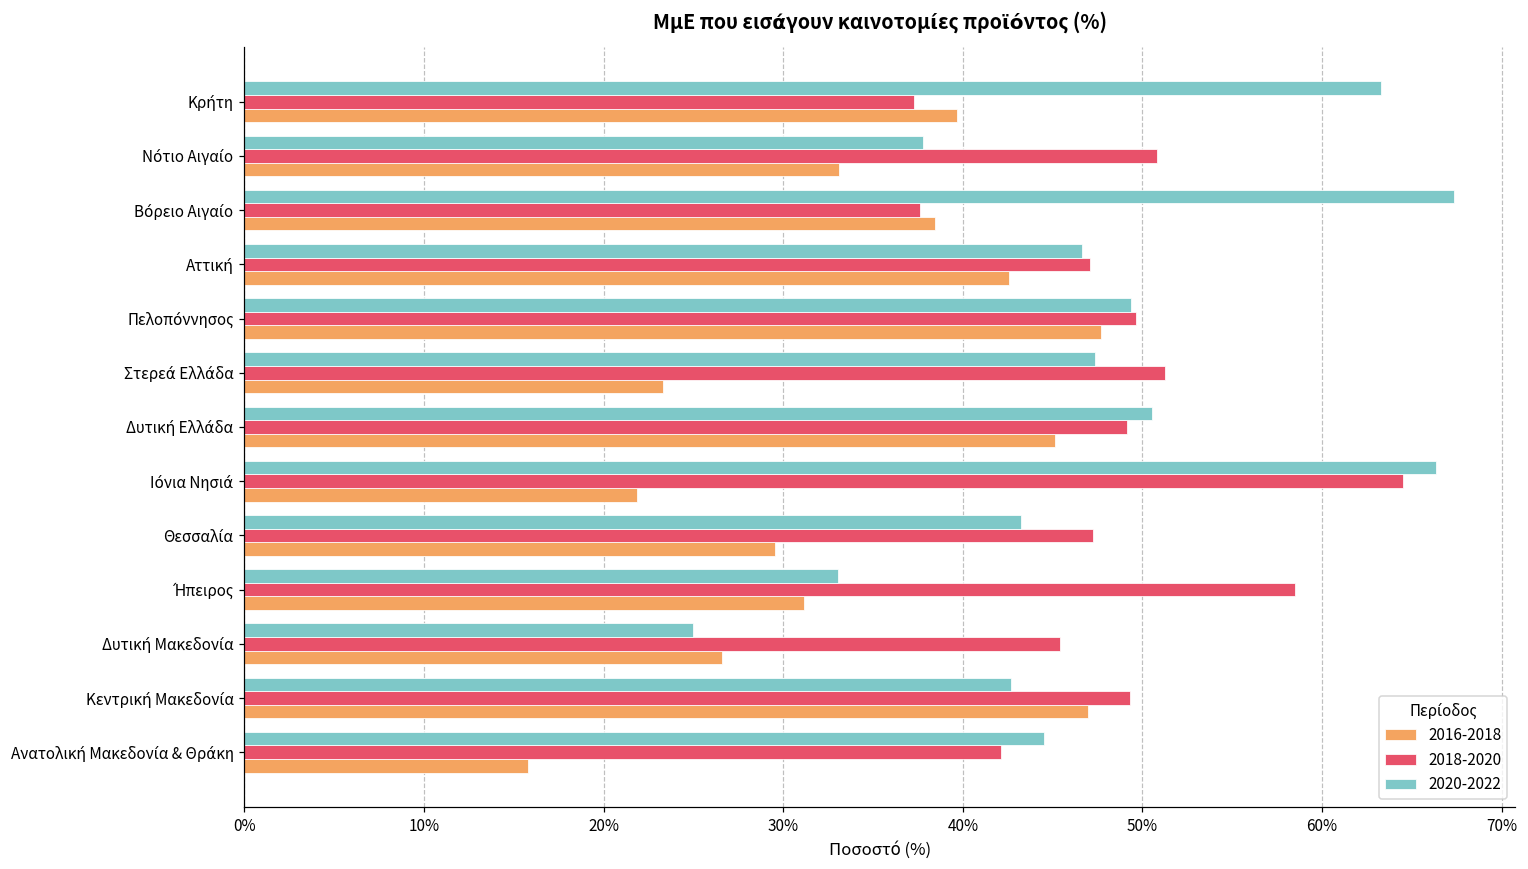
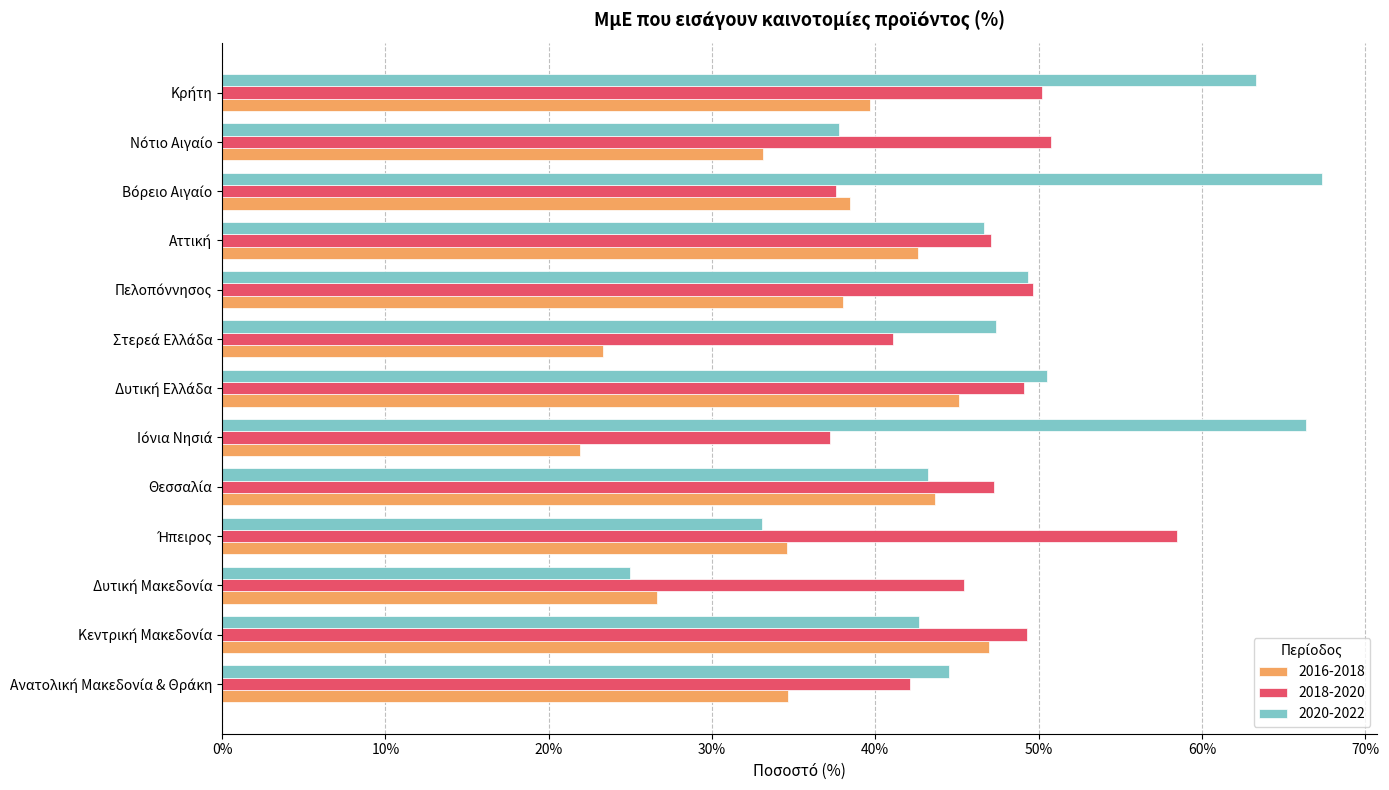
2018-2020, Κρήτη: 37.3% -> 50.2%
2016-2018, Πελοπόννησος: 47.7% -> 38.0%
2018-2020, Στερεά Ελλάδα: 51.2% -> 41.1%
2018-2020, Ιόνια Νησιά: 64.5% -> 37.2%
2016-2018, Θεσσαλία: 29.6% -> 43.7%
2016-2018, Ήπειρος: 31.1% -> 34.6%
2016-2018, Ανατολική Μακεδονία & Θράκη: 15.8% -> 34.6%
